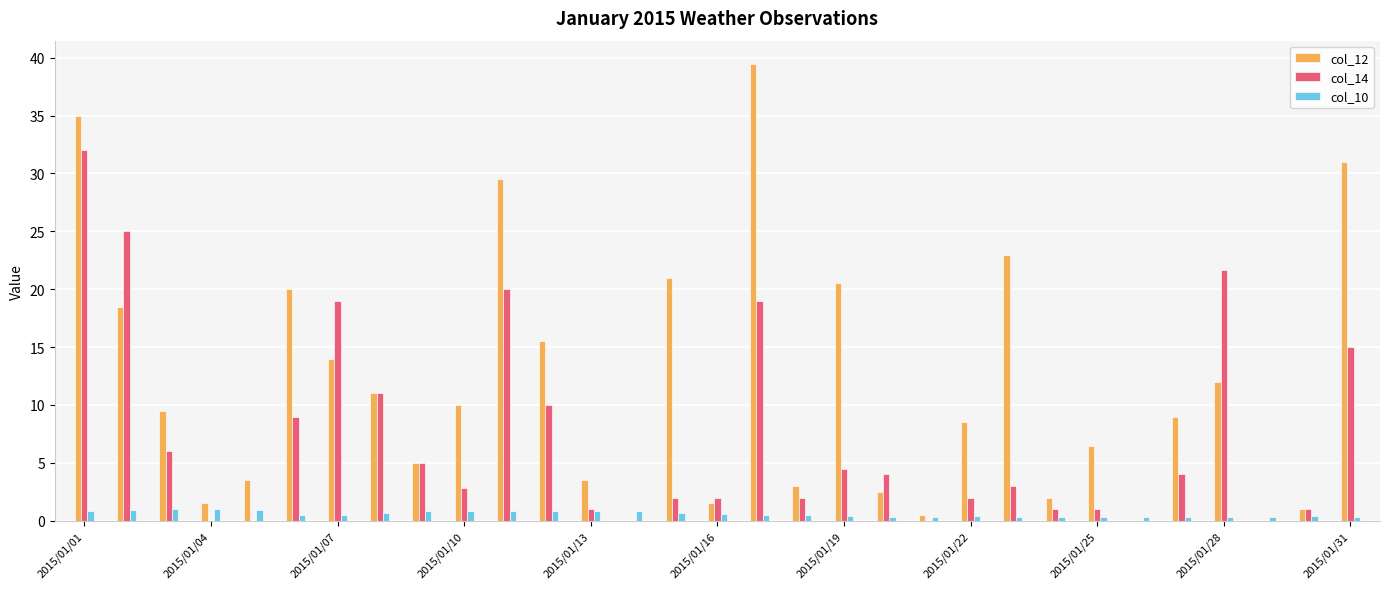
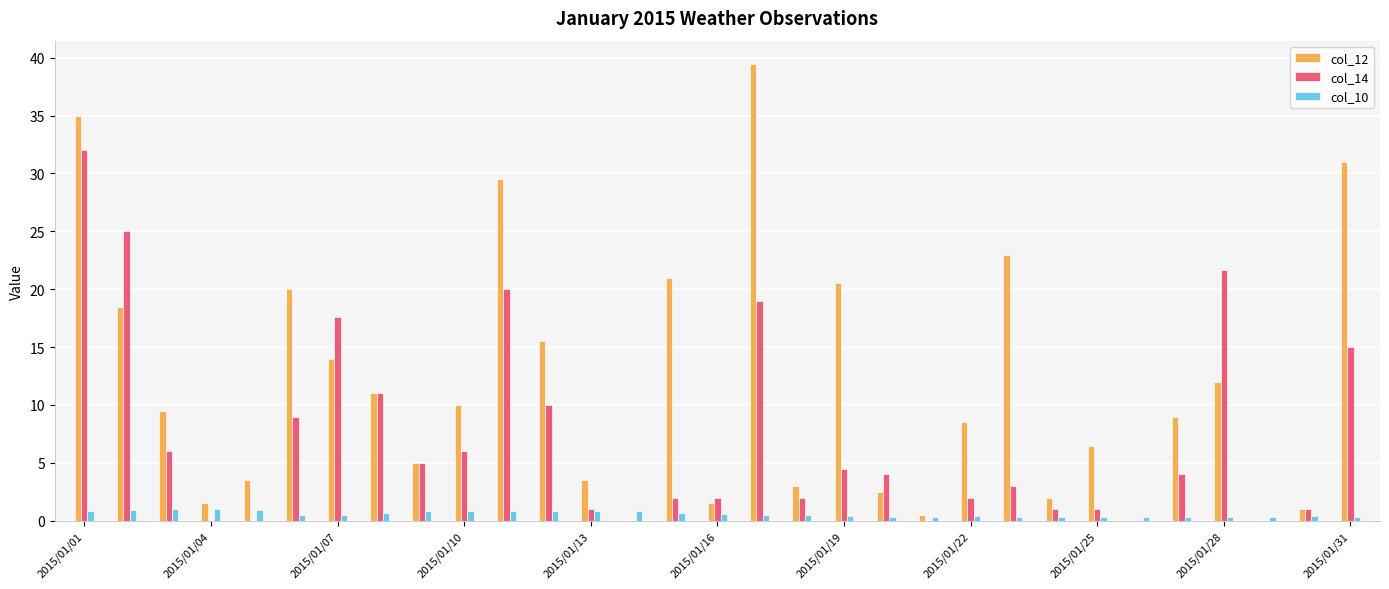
col_14, 2015/01/07: 19.0 -> 17.6
col_14, 2015/01/10: 2.8 -> 6.0
